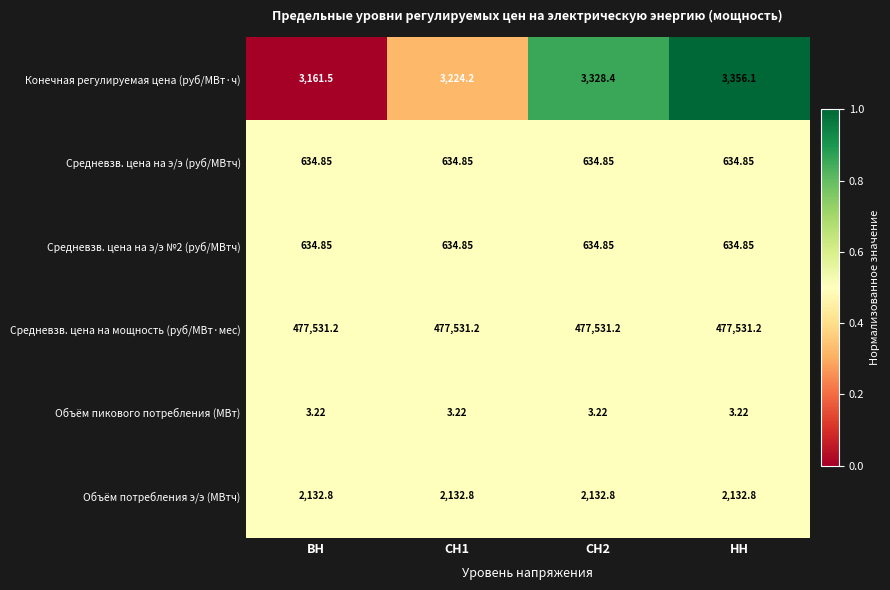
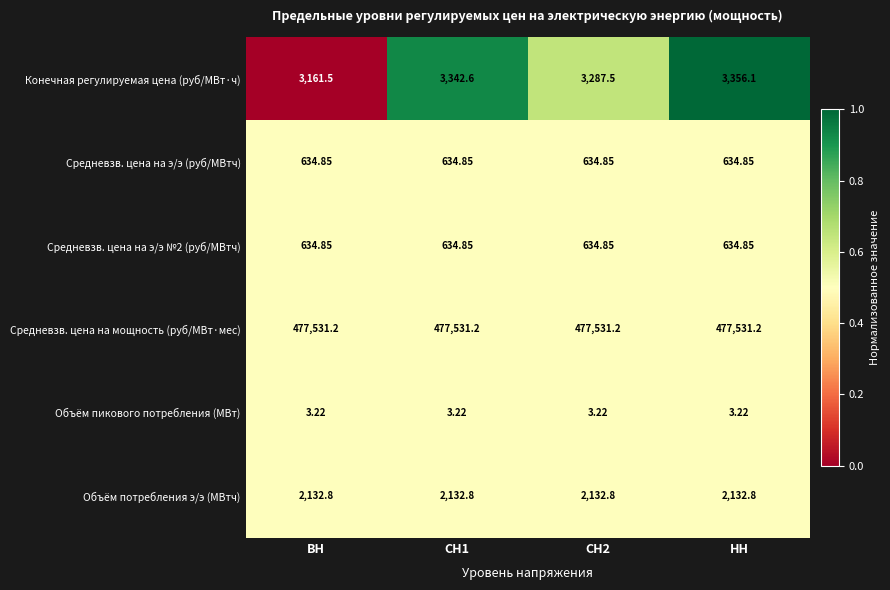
Конечная регулируемая цена (руб/МВт·ч), СН1: 3,224.2 -> 3,342.6
Конечная регулируемая цена (руб/МВт·ч), СН2: 3,328.4 -> 3,287.5
